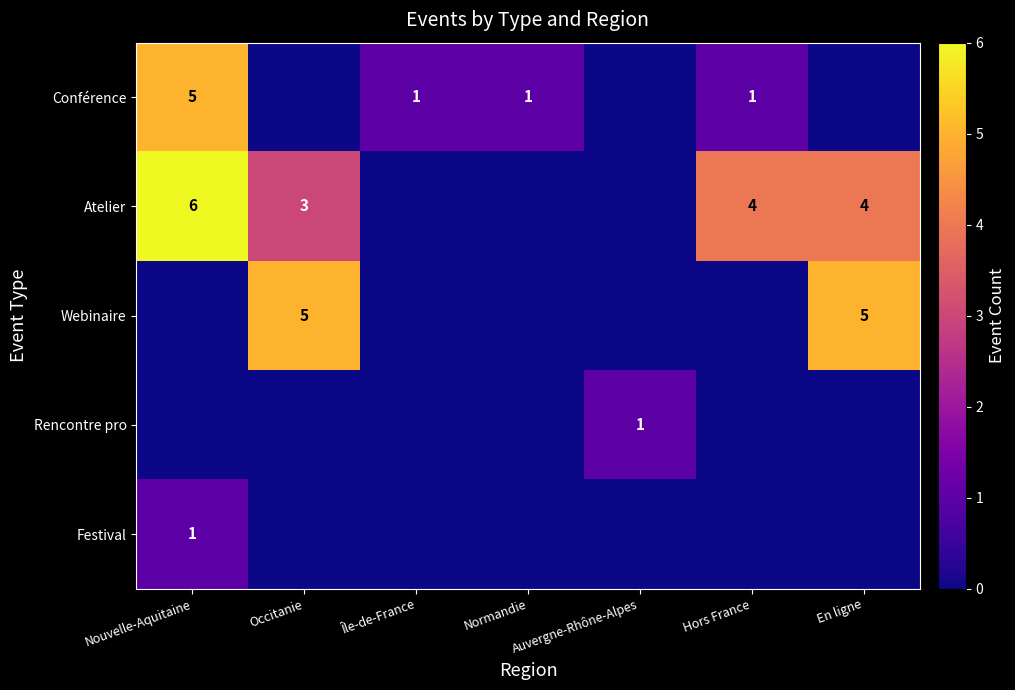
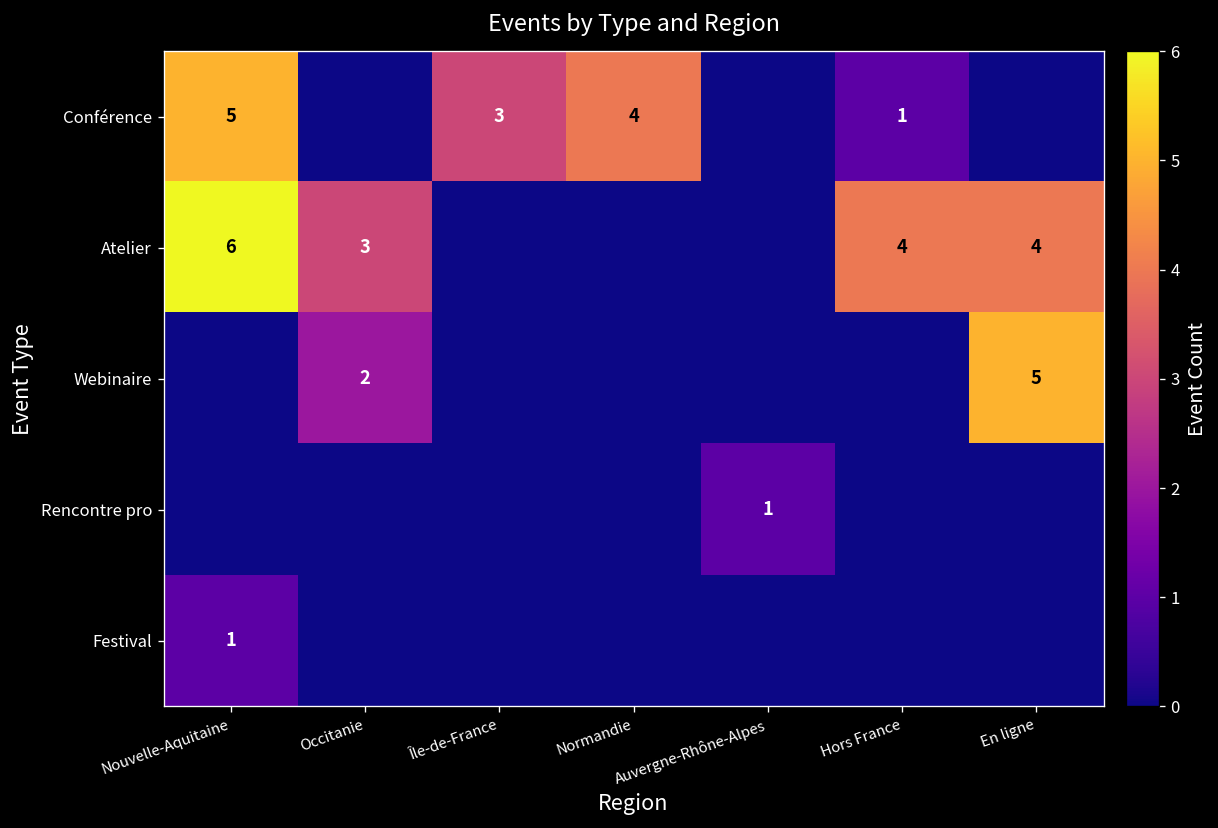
Conférence, Île-de-France: 1 -> 3
Conférence, Normandie: 1 -> 4
Webinaire, Occitanie: 5 -> 2
